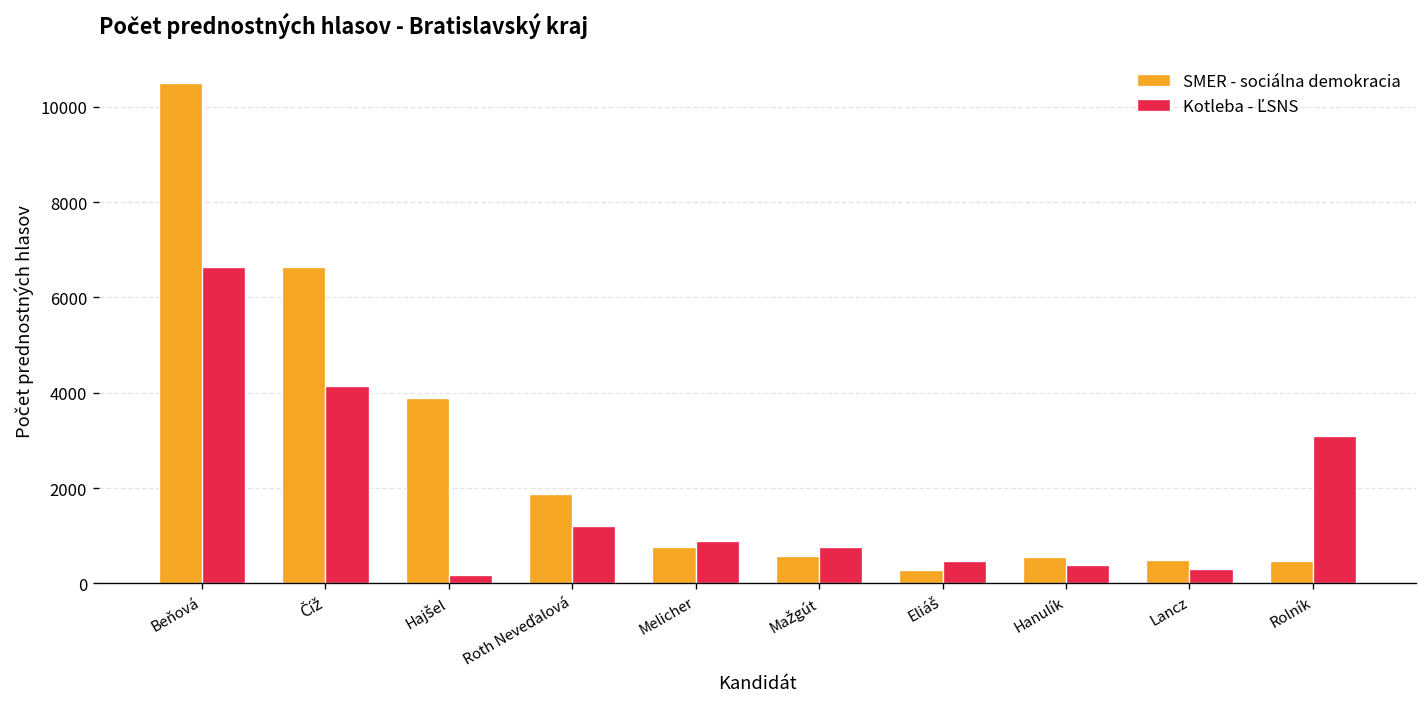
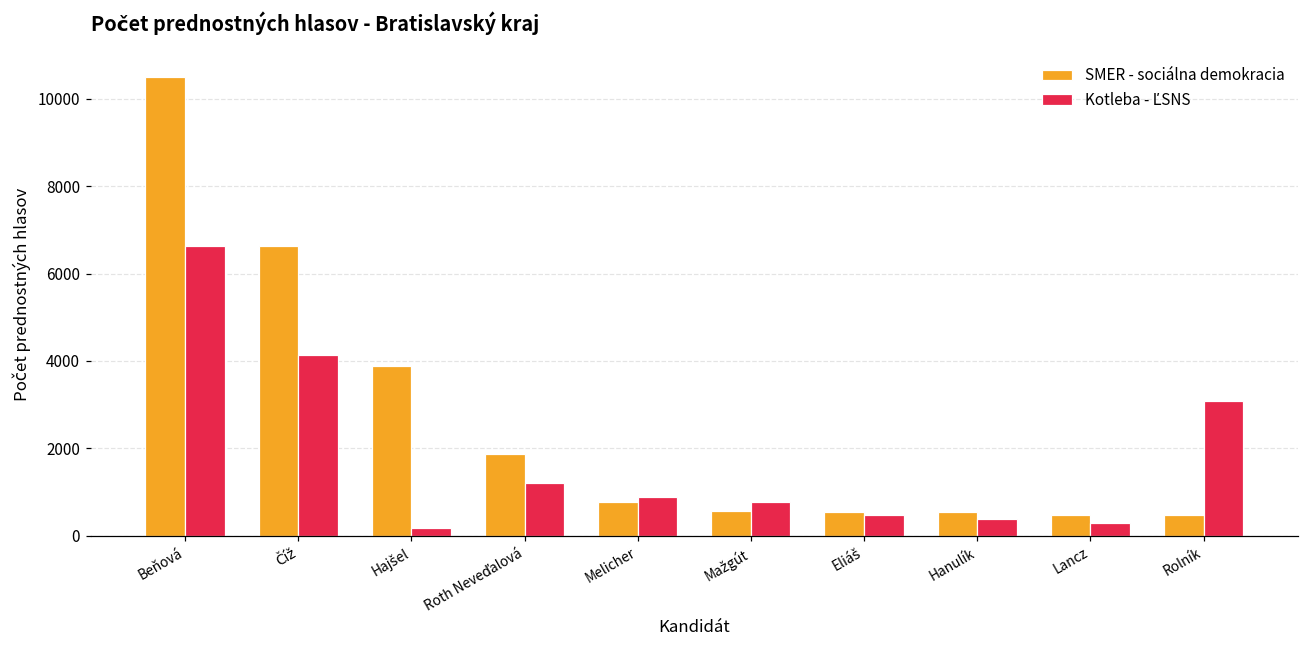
SMER - sociálna demokracia, Eliáš: 300 -> 600
